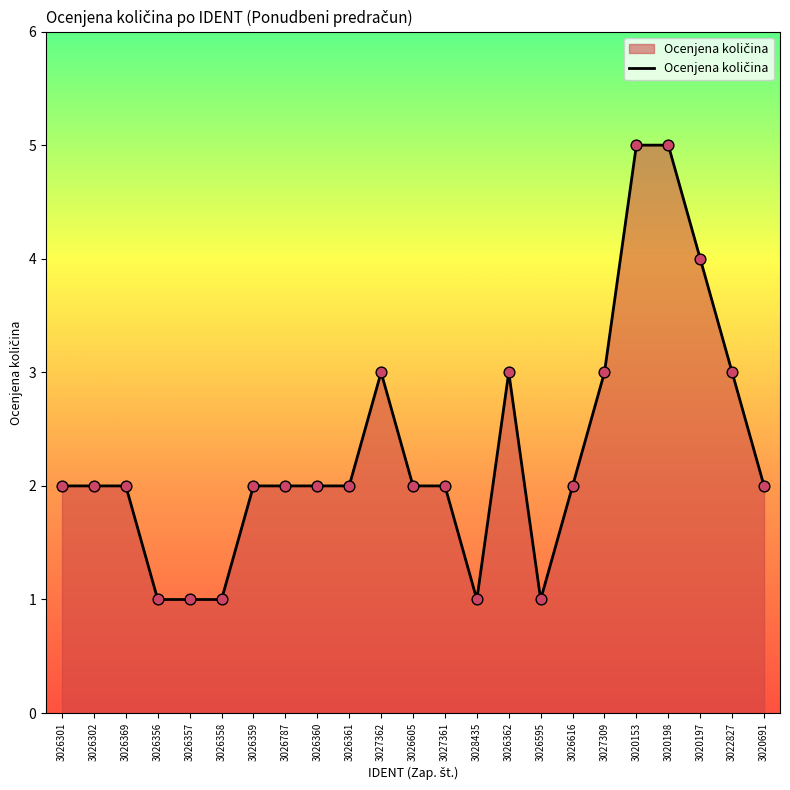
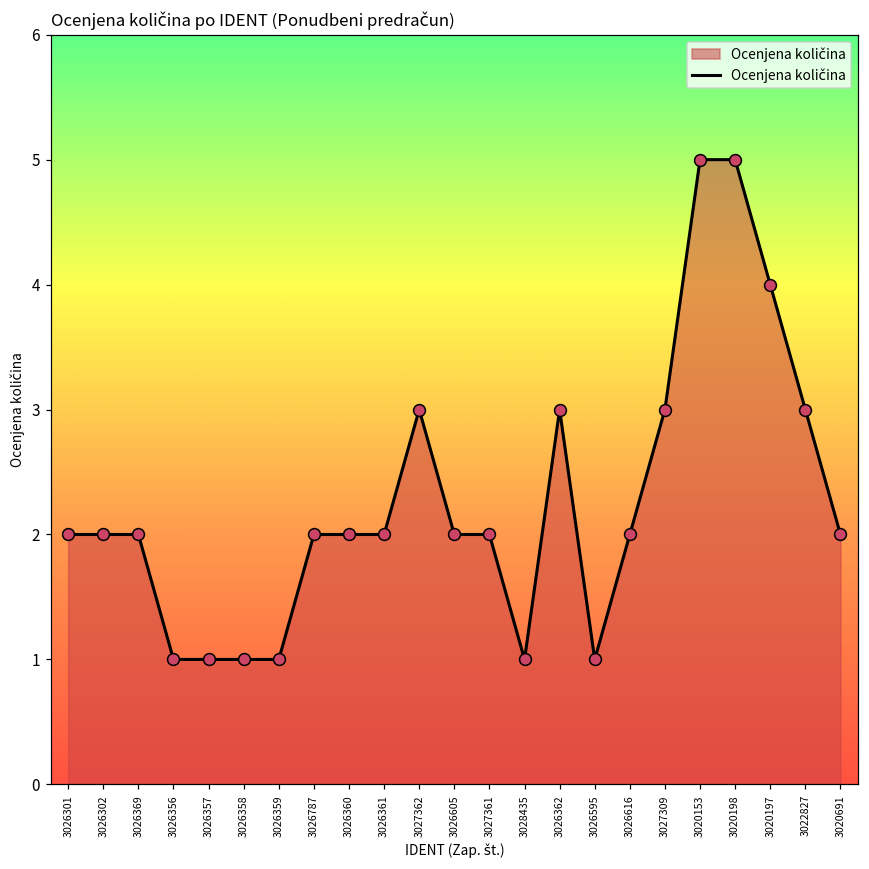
3026359: 2 -> 1
